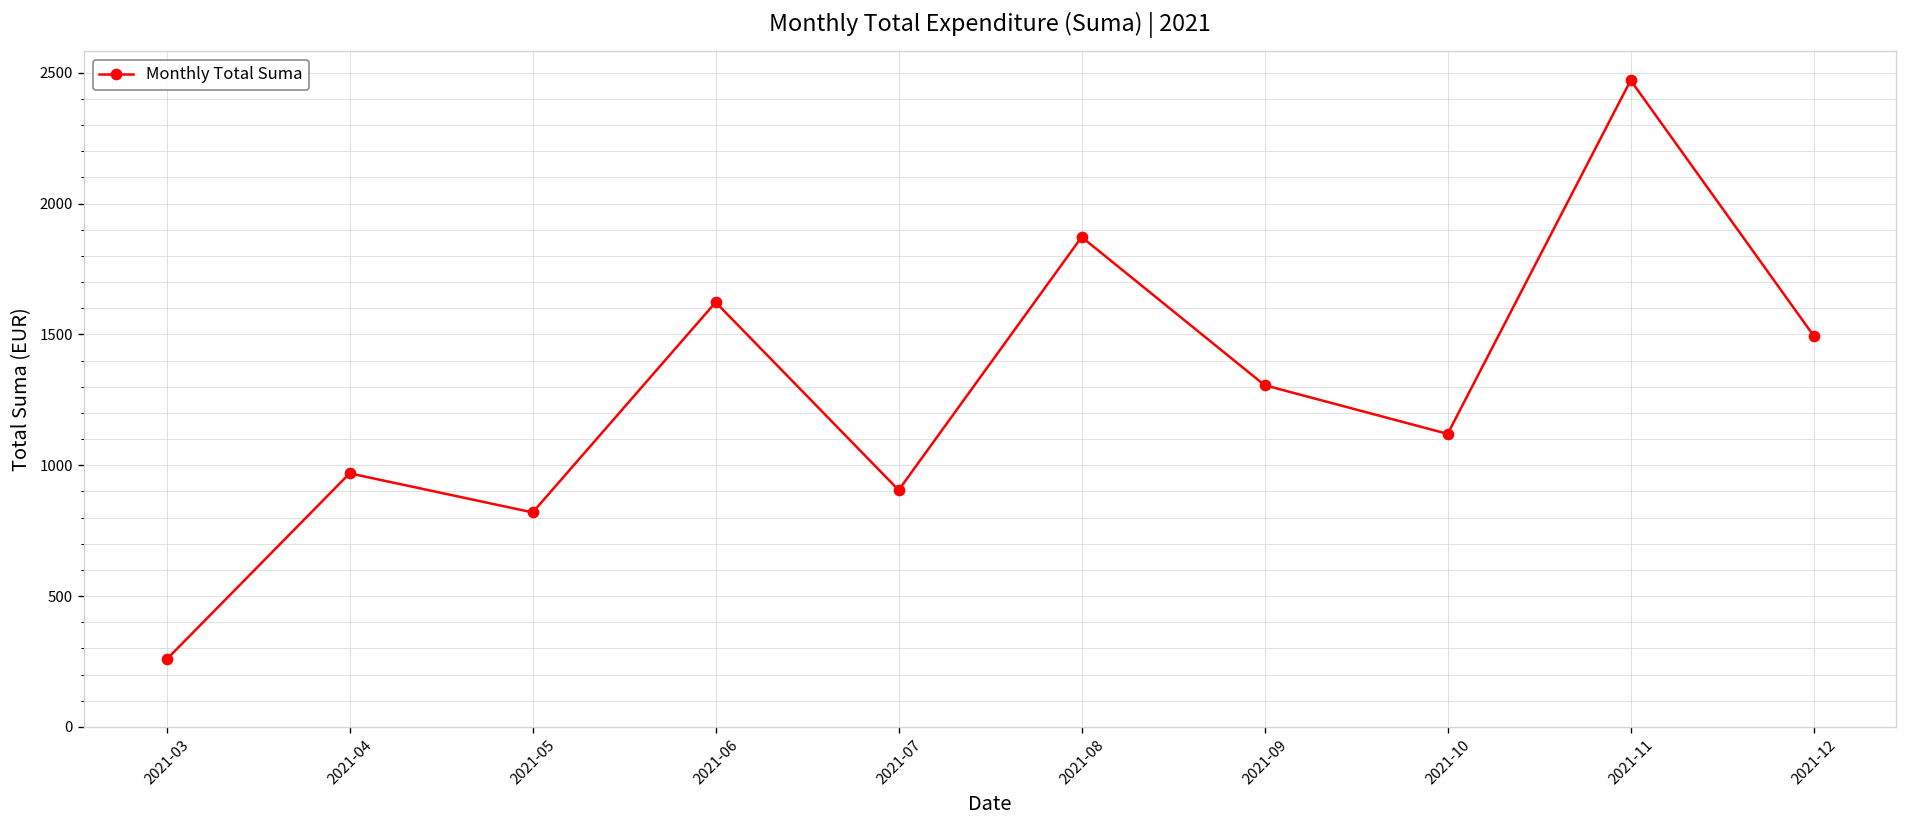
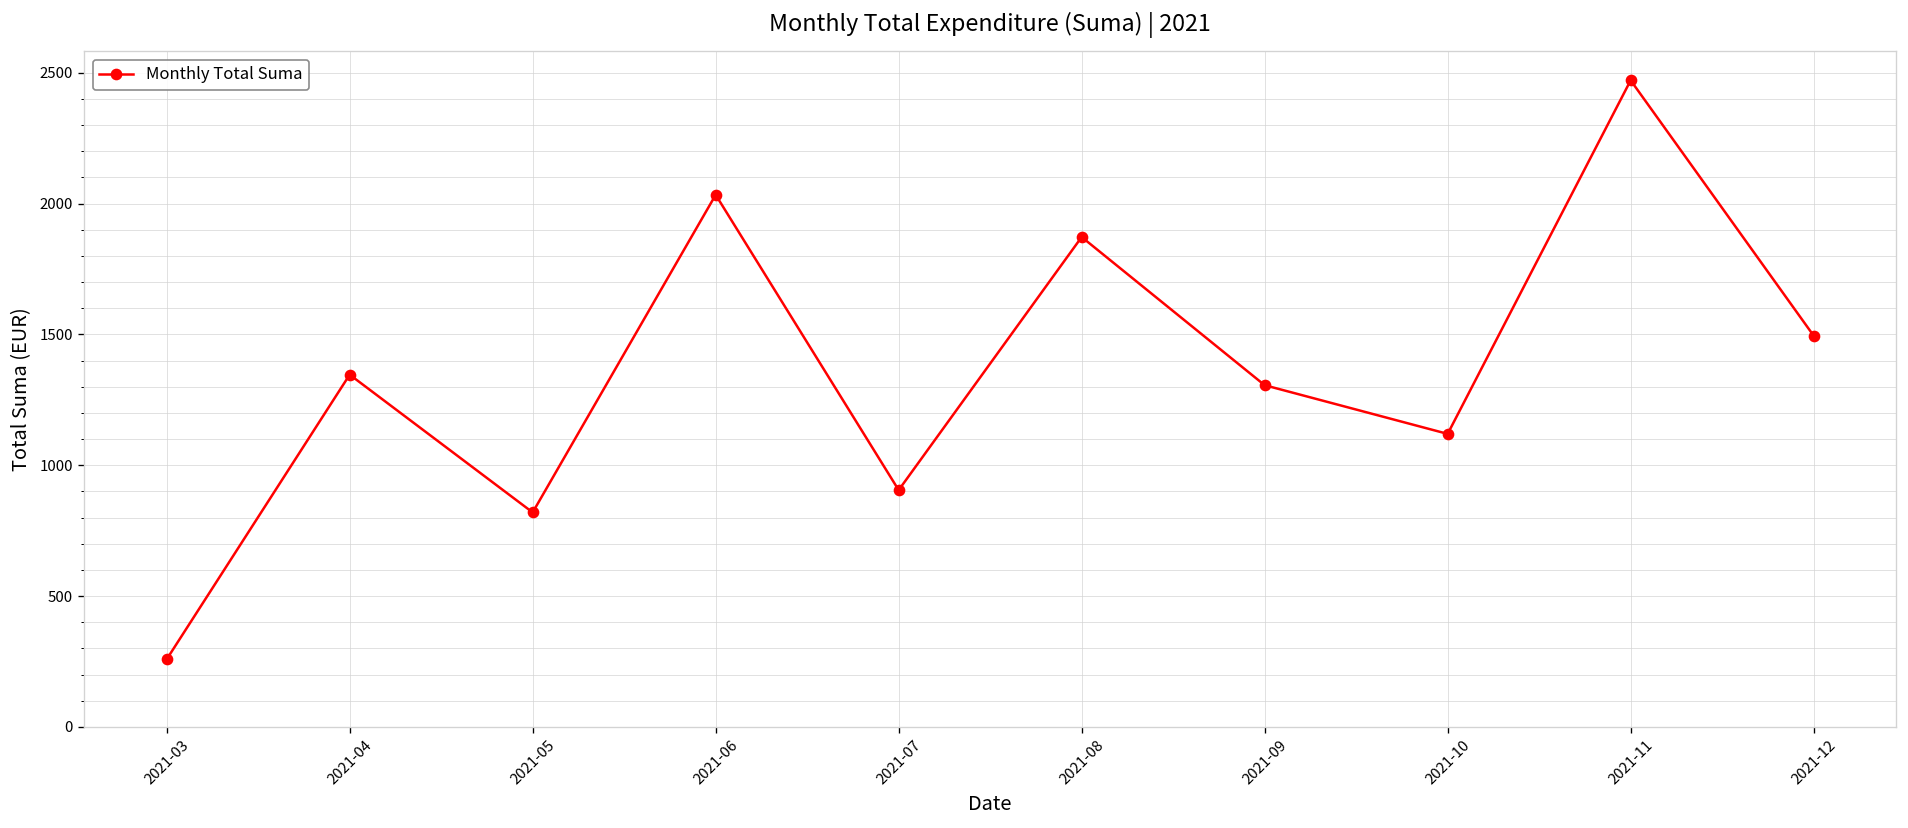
2021-04: 970 -> 1350
2021-06: 1620 -> 2030
